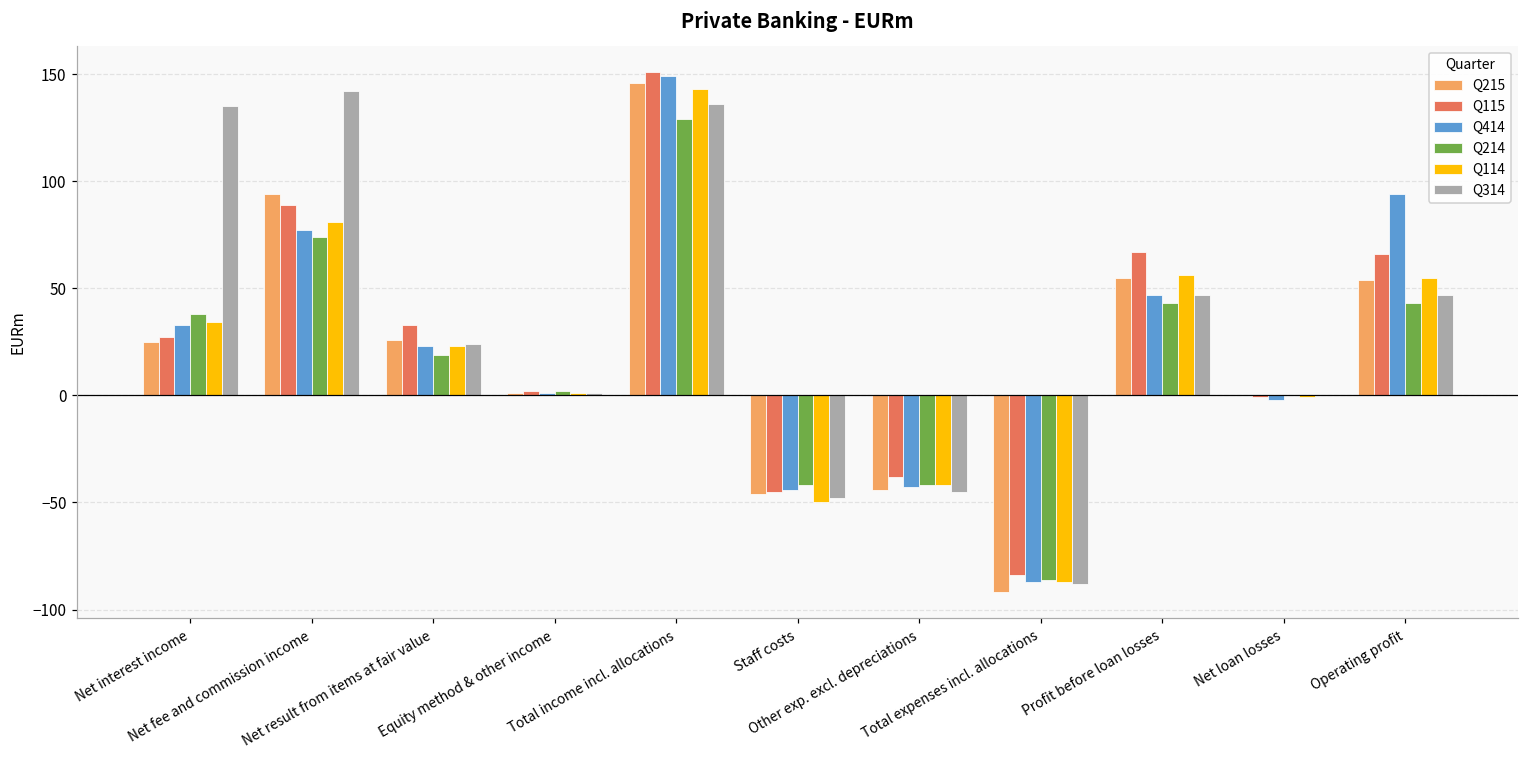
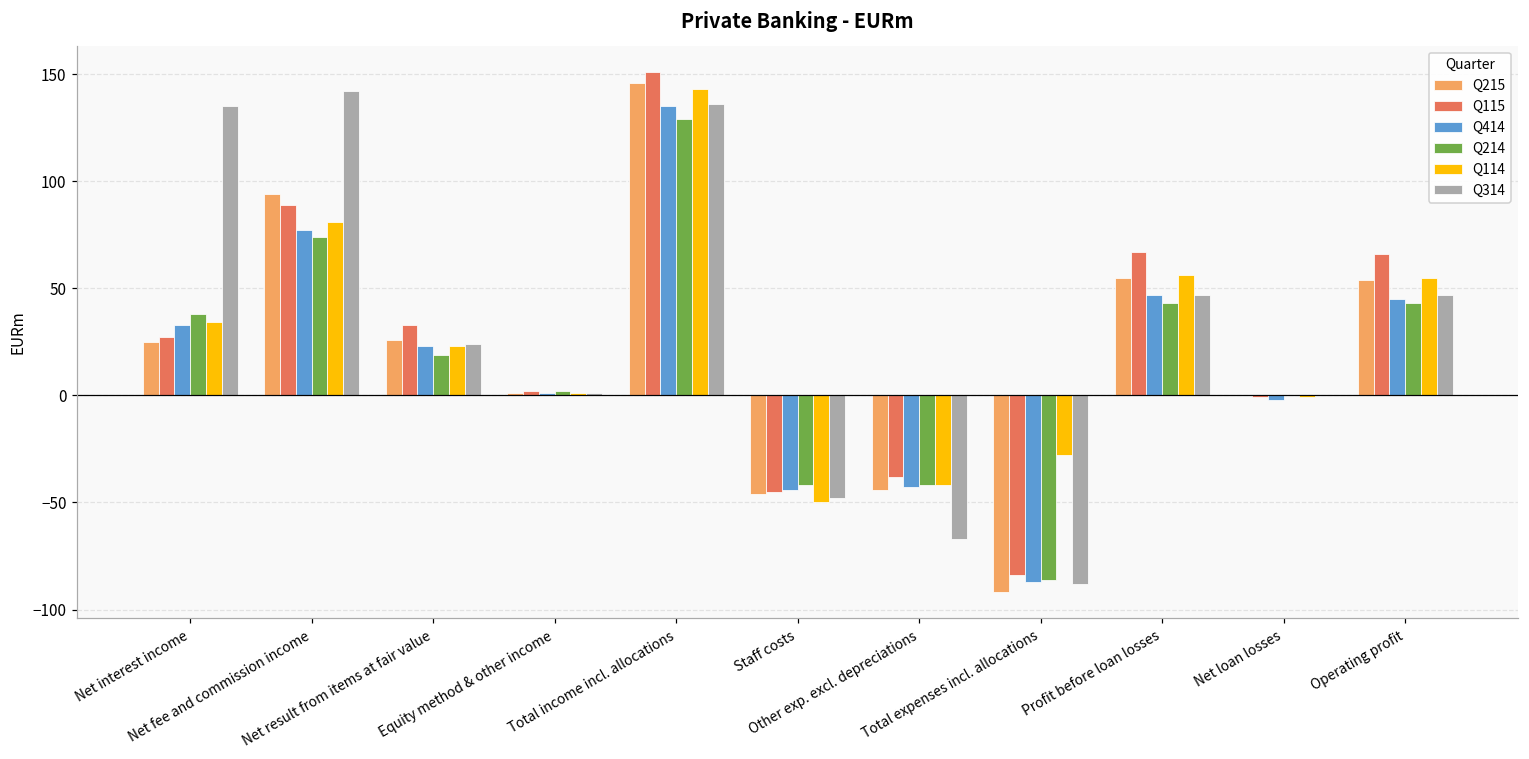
Q414, Total income incl. allocations: 149 -> 135
Q314, Other exp. excl. depreciations: -45 -> -67
Q114, Total expenses incl. allocations: -87 -> -28
Q414, Operating profit: 94 -> 45
